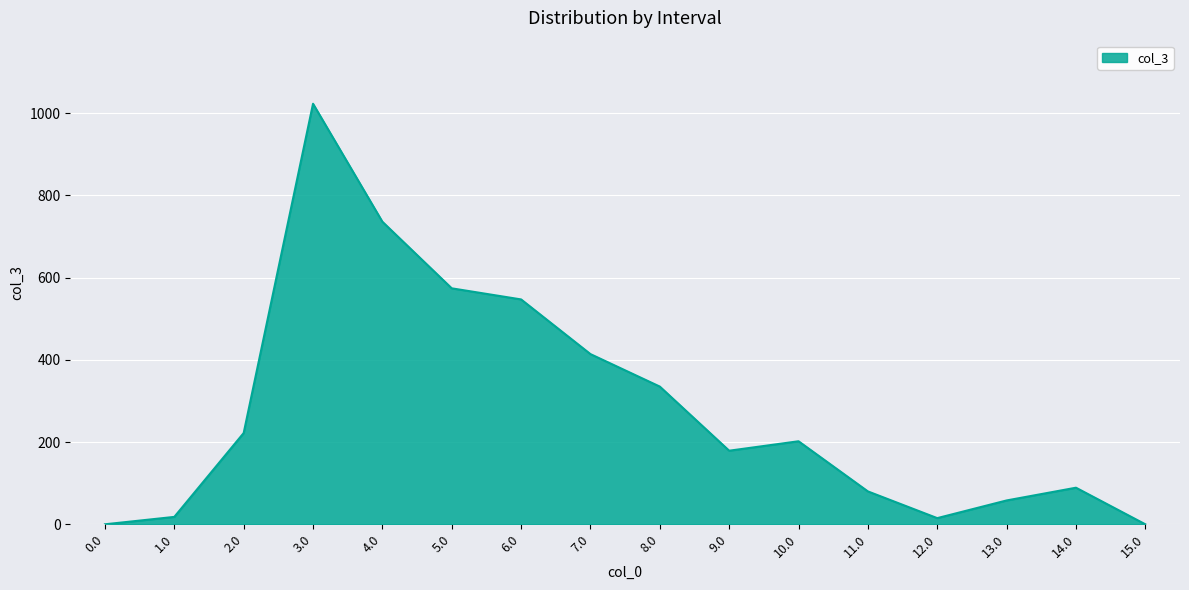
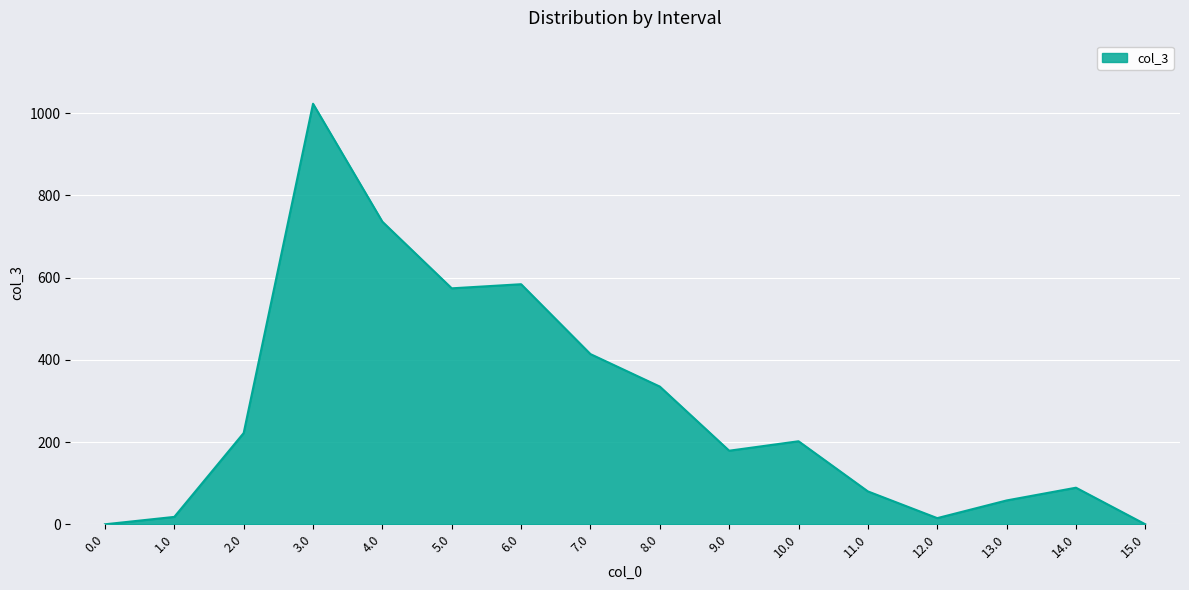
6.0: 550 -> 580
